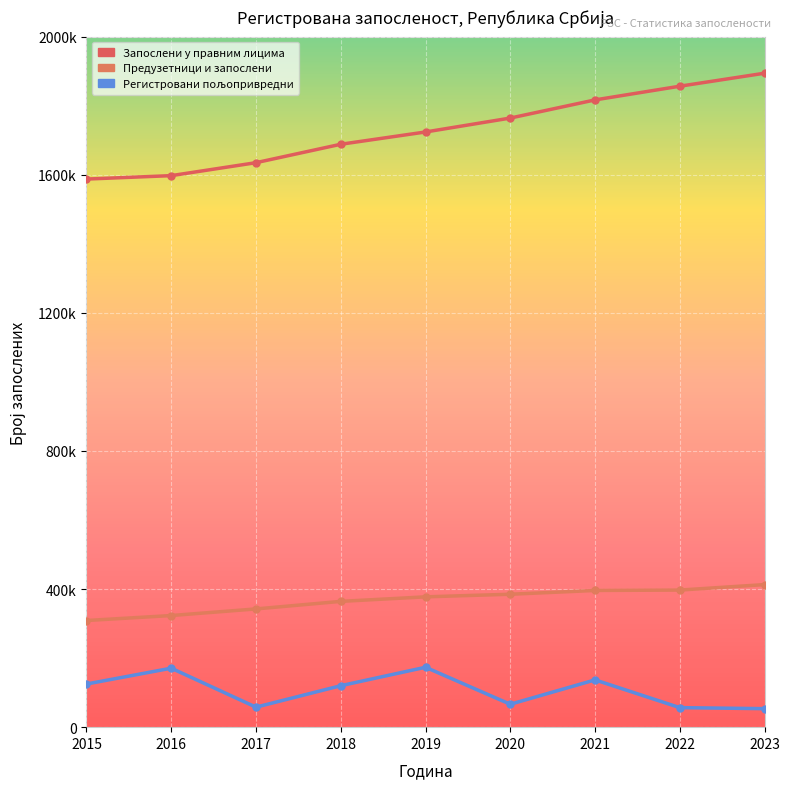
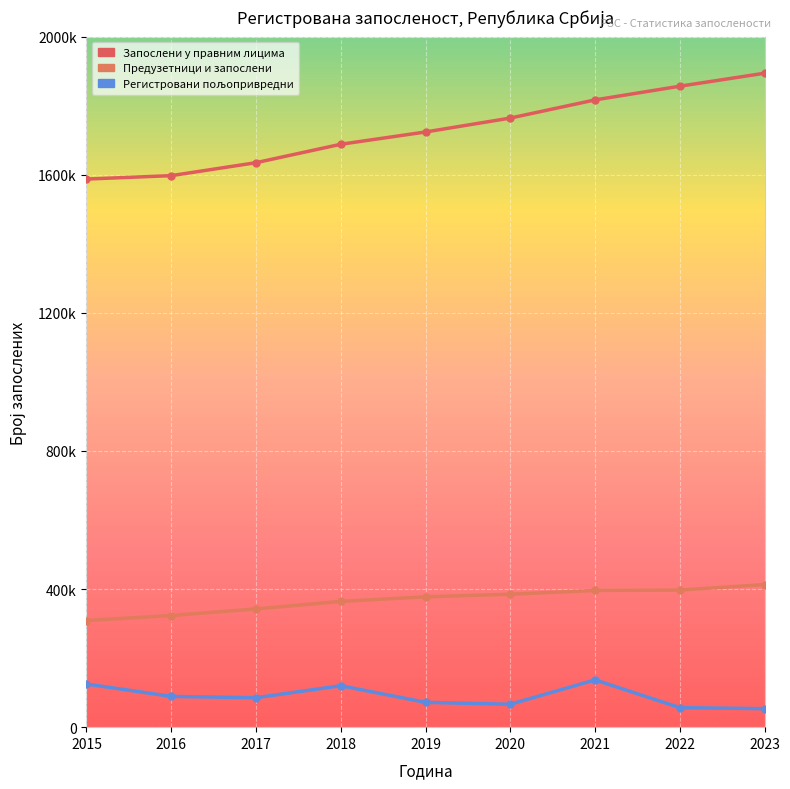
Регистровани пољопривредни, 2016: 170000 -> 90000
Регистровани пољопривредни, 2017: 60000 -> 90000
Регистровани пољопривредни, 2019: 170000 -> 70000
